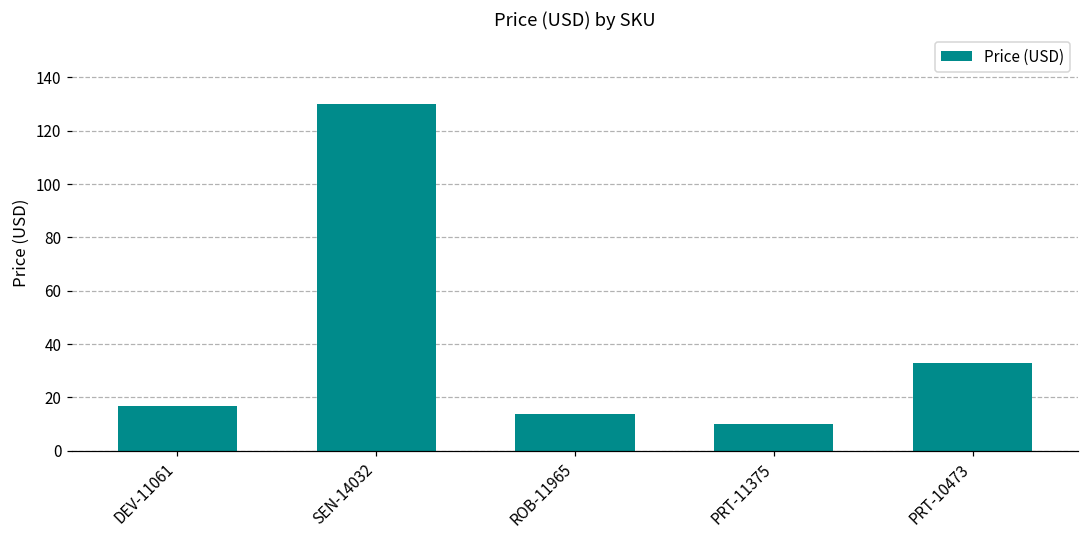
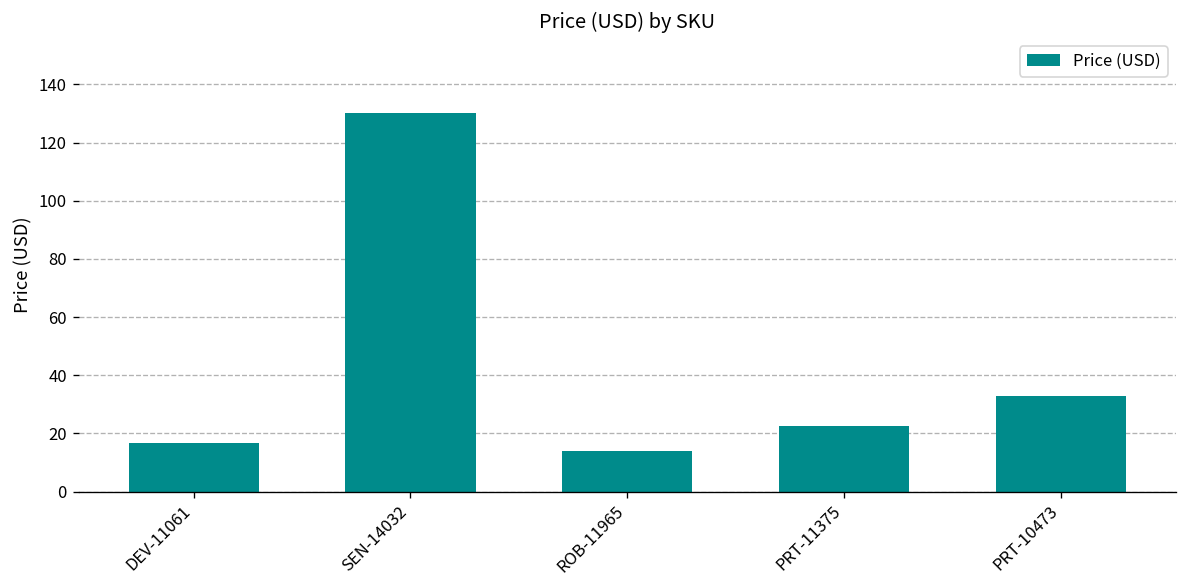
PRT-11375: 10 -> 23
